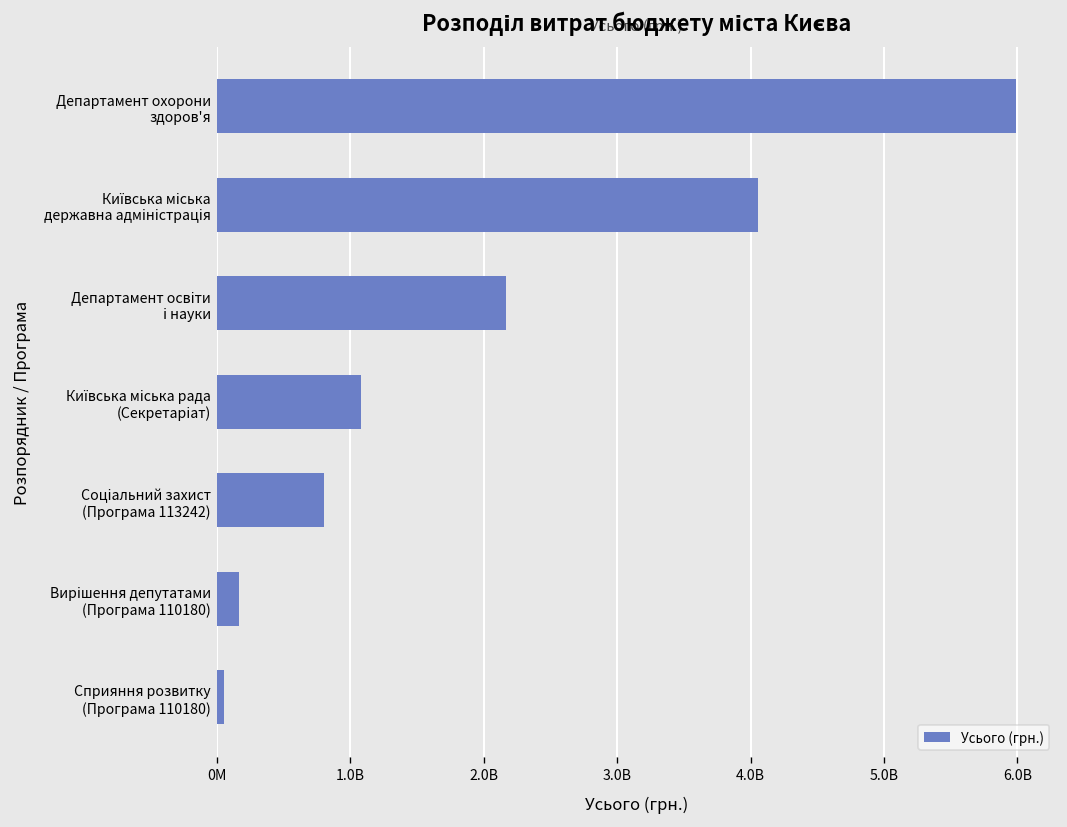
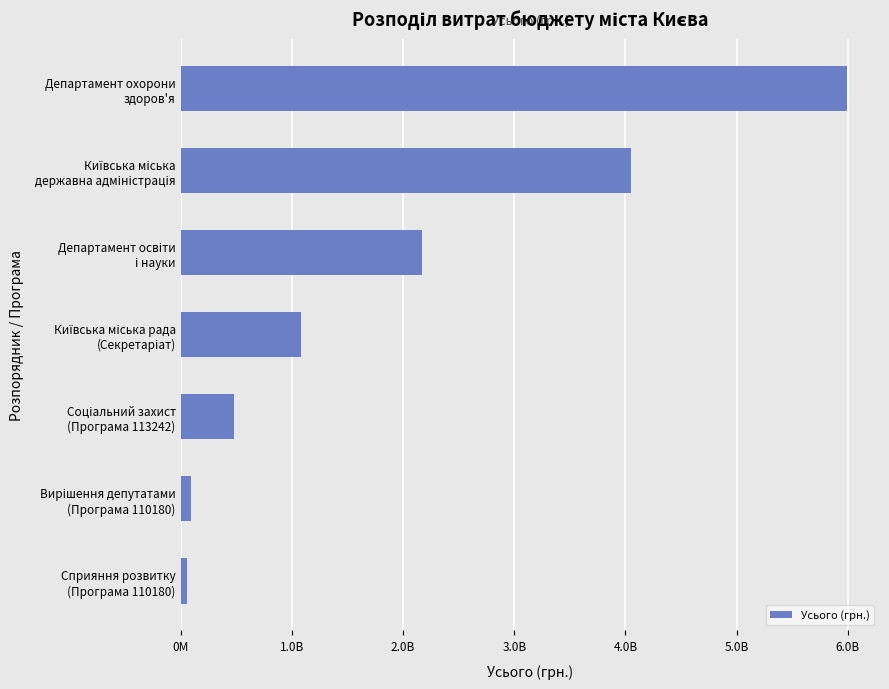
Соціальний захист (Програма 113242): 800000000 -> 480000000
Вирішення депутатами (Програма 110180): 170000000 -> 90000000
